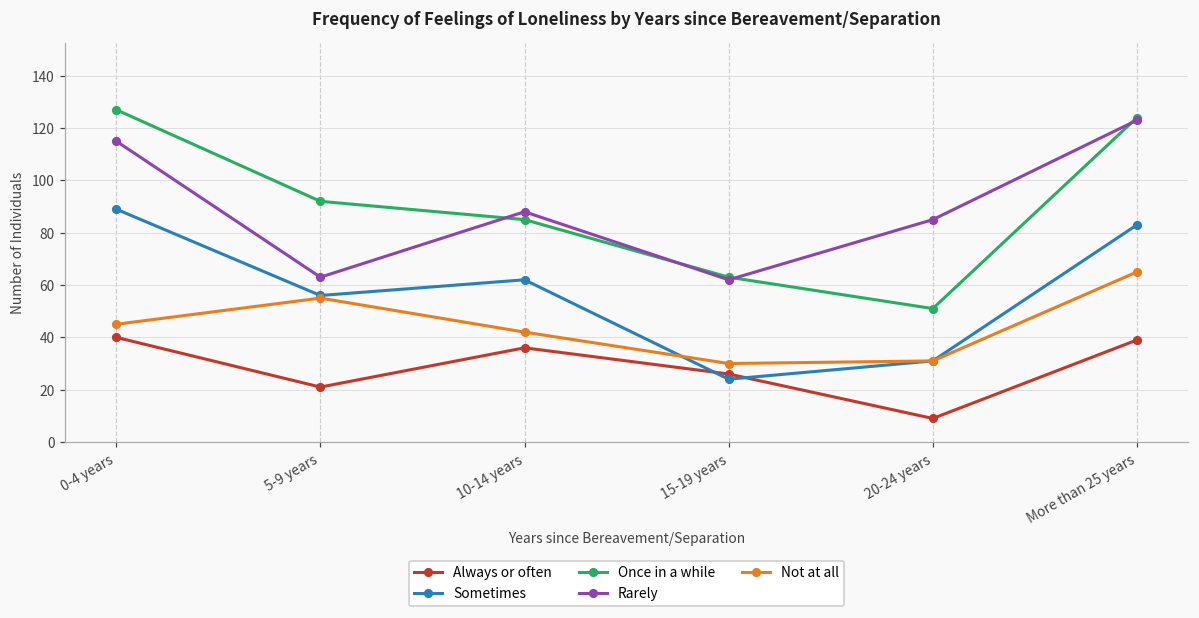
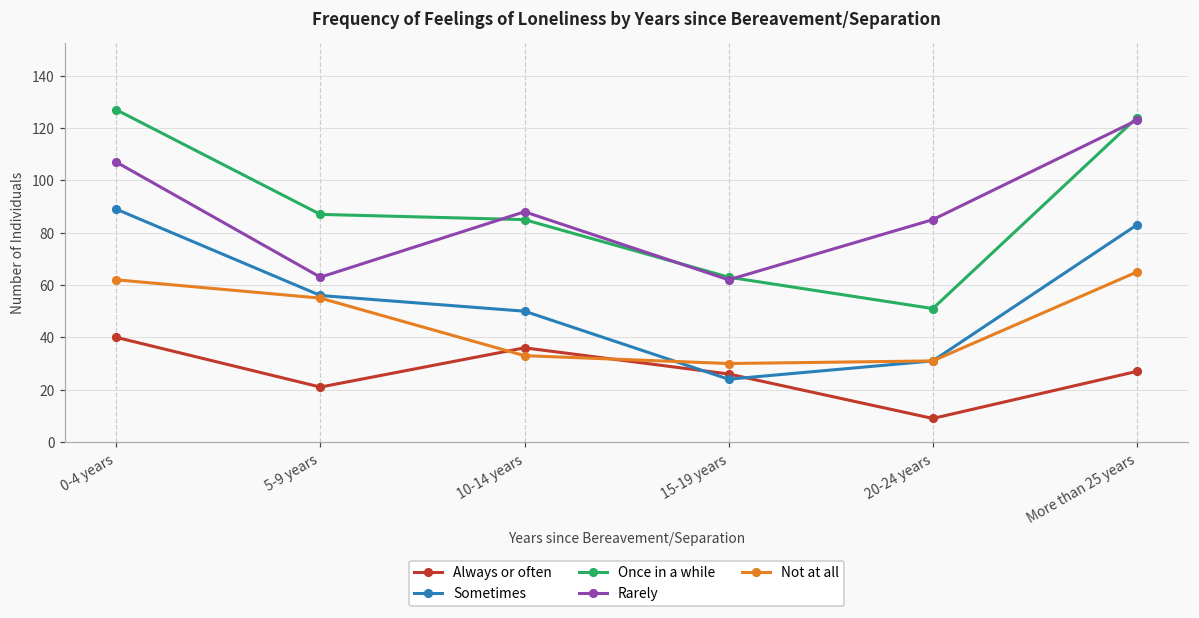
Rarely, 0-4 years: 115 -> 107
Not at all, 0-4 years: 45 -> 62
Once in a while, 5-9 years: 92 -> 87
Sometimes, 10-14 years: 62 -> 50
Not at all, 10-14 years: 42 -> 33
Always or often, More than 25 years: 39 -> 27
